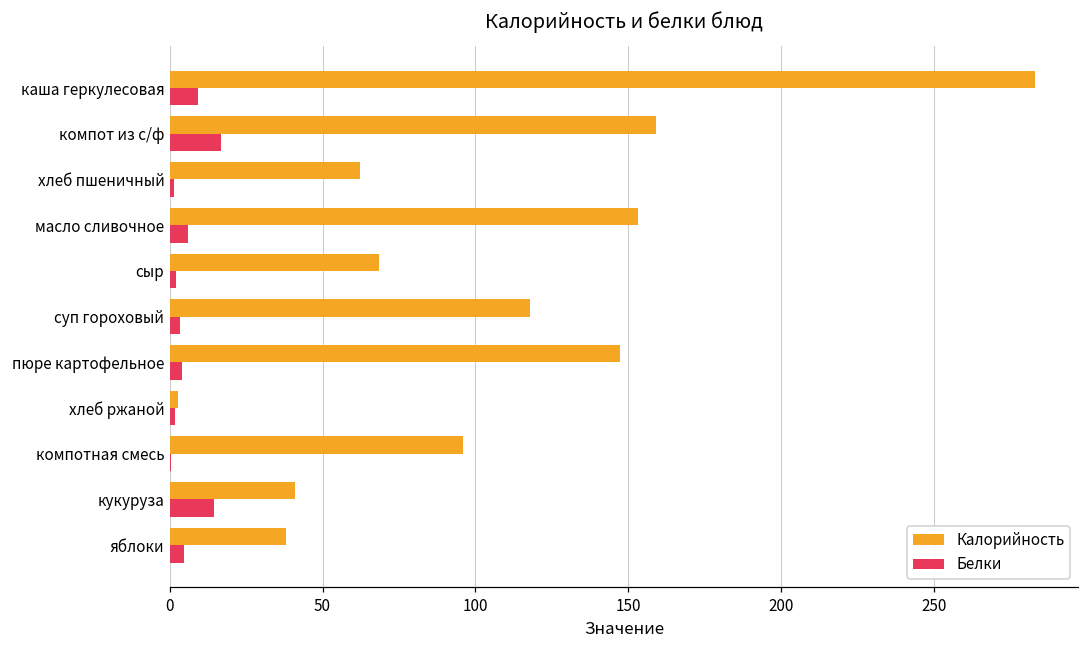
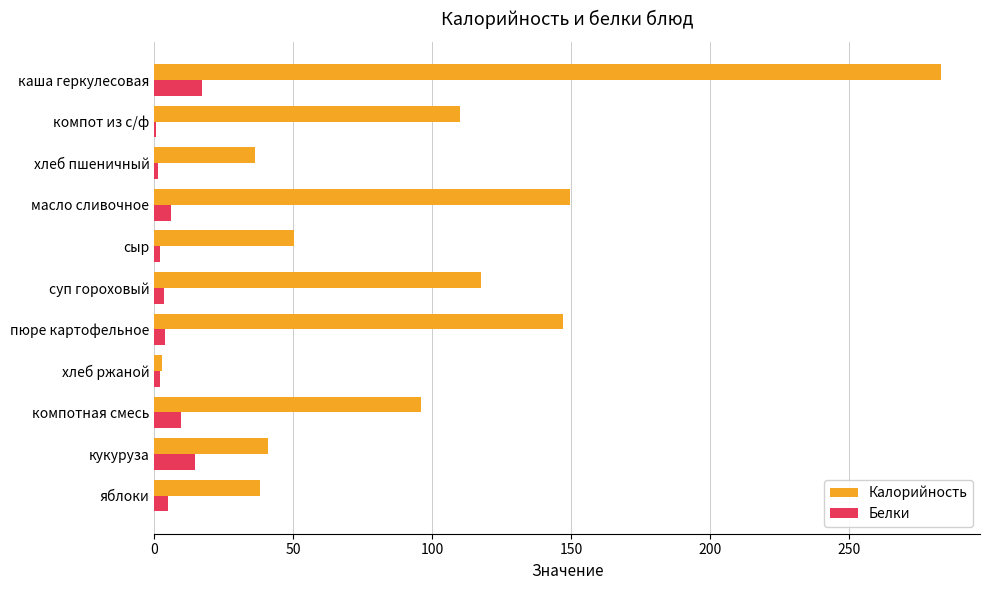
Белки, каша геркулесовая: 9 -> 17
Калорийность, компот из с/ф: 159 -> 110
Белки, компот из с/ф: 17 -> 1
Калорийность, хлеб пшеничный: 62 -> 36
Калорийность, масло сливочное: 153 -> 150
Калорийность, сыр: 69 -> 50
Белки, компотная смесь: 1 -> 10
